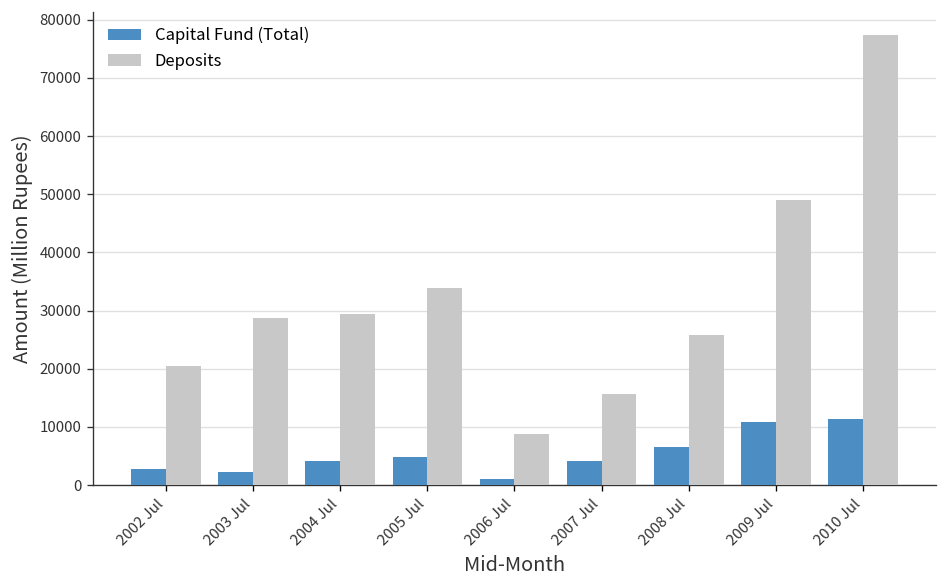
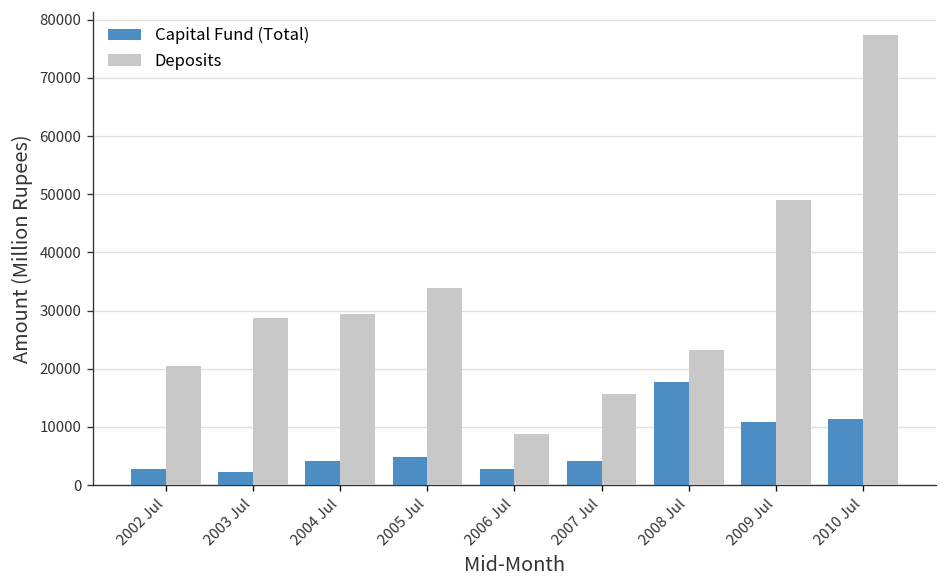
Capital Fund (Total), 2006 Jul: 1000 -> 3000
Capital Fund (Total), 2008 Jul: 7000 -> 18000
Deposits, 2008 Jul: 26000 -> 23000
